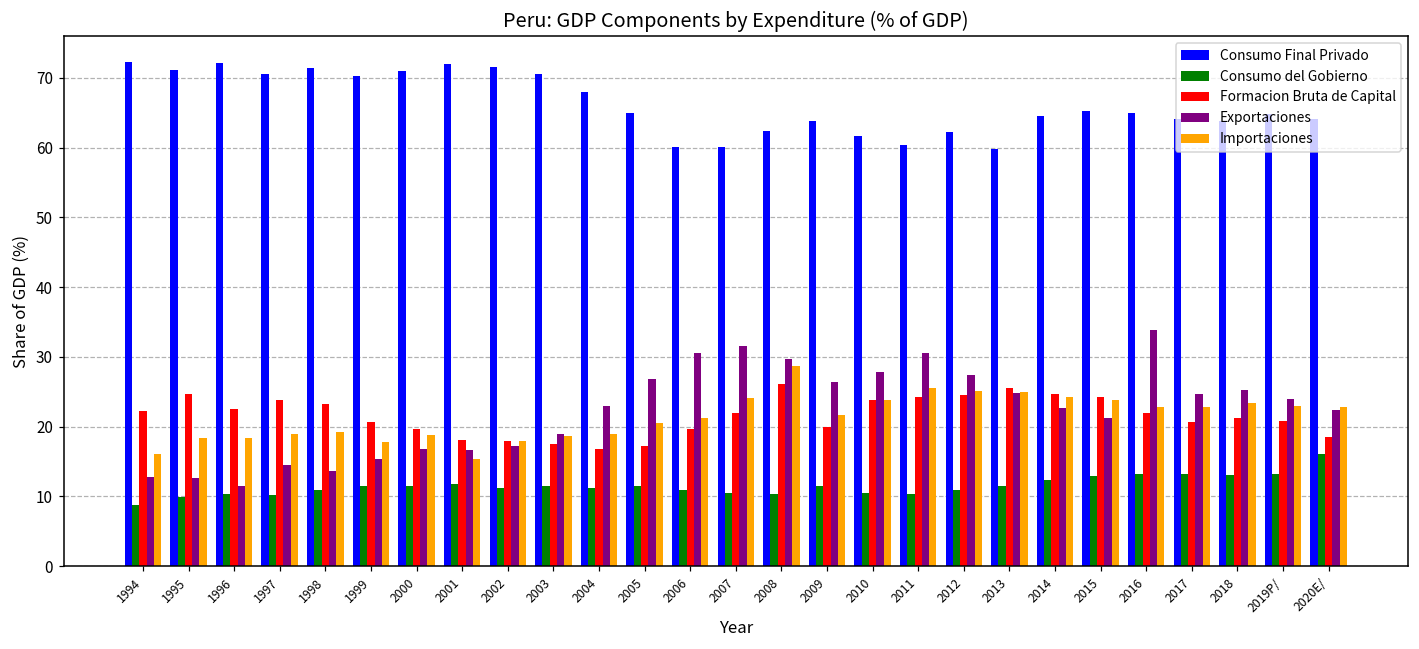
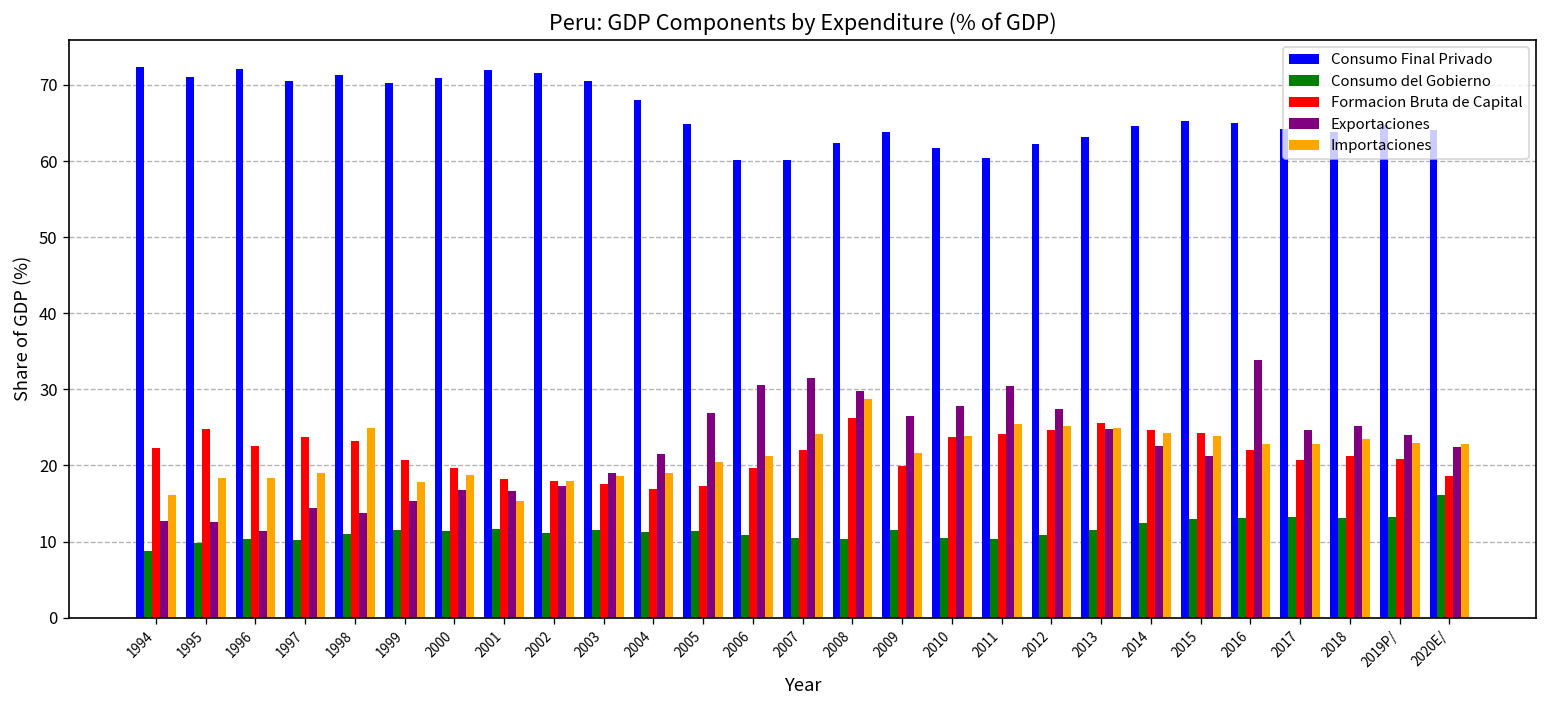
Importaciones, 1998: 19 -> 25
Exportaciones, 2004: 23 -> 22
Consumo Final Privado, 2013: 60 -> 63
